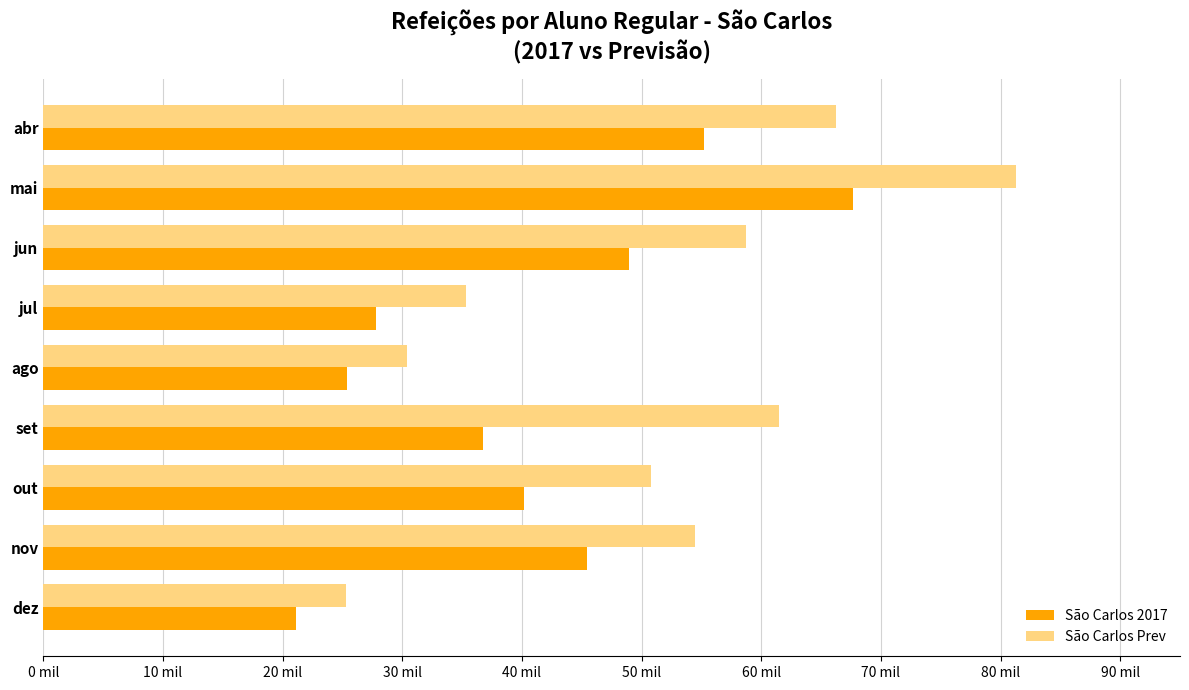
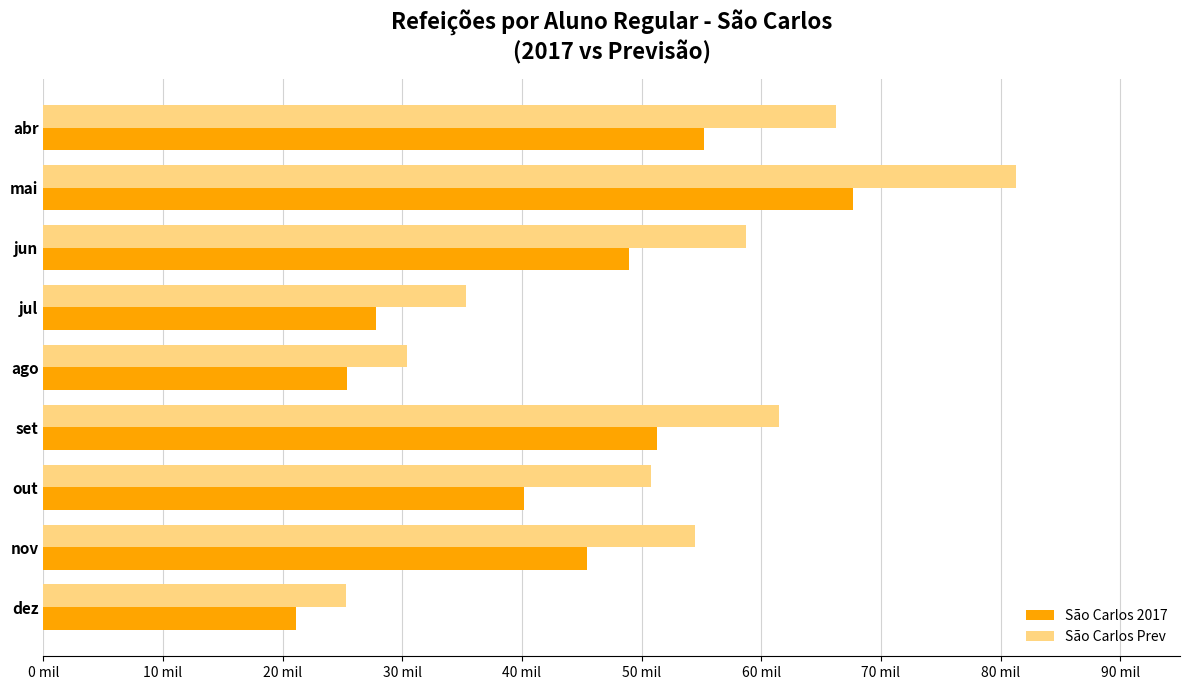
São Carlos 2017, set: 36.7 mil -> 51.3 mil
